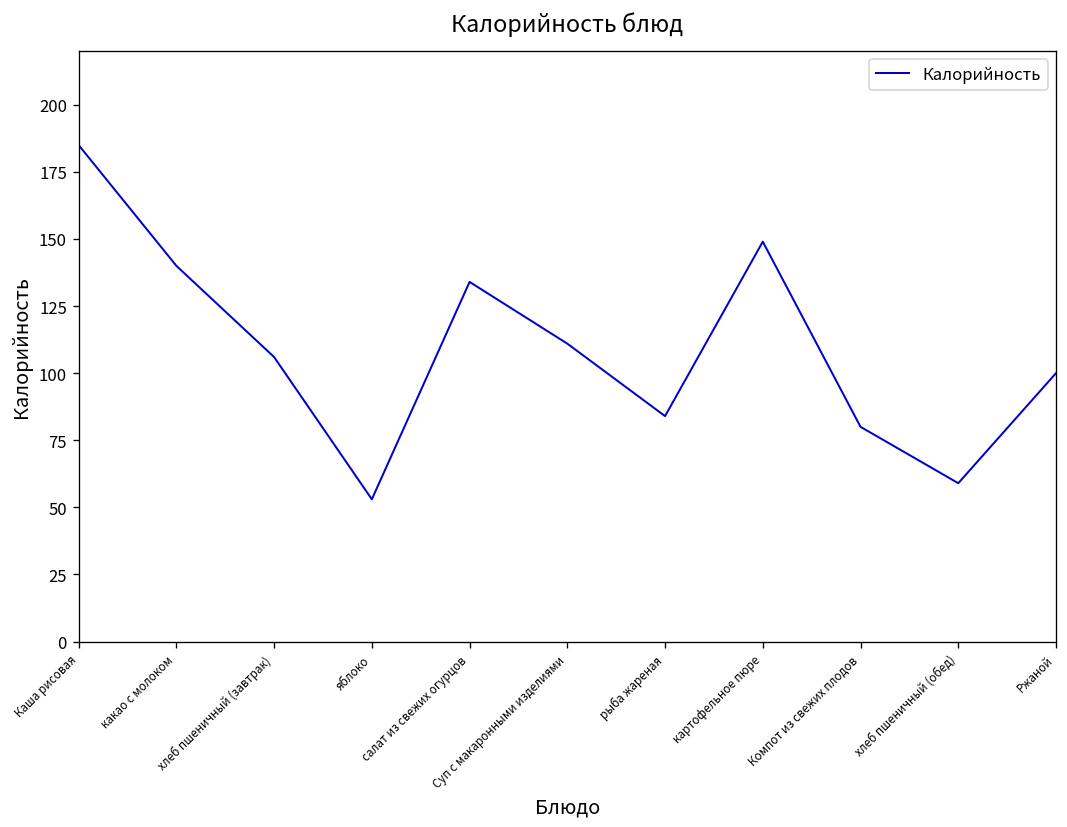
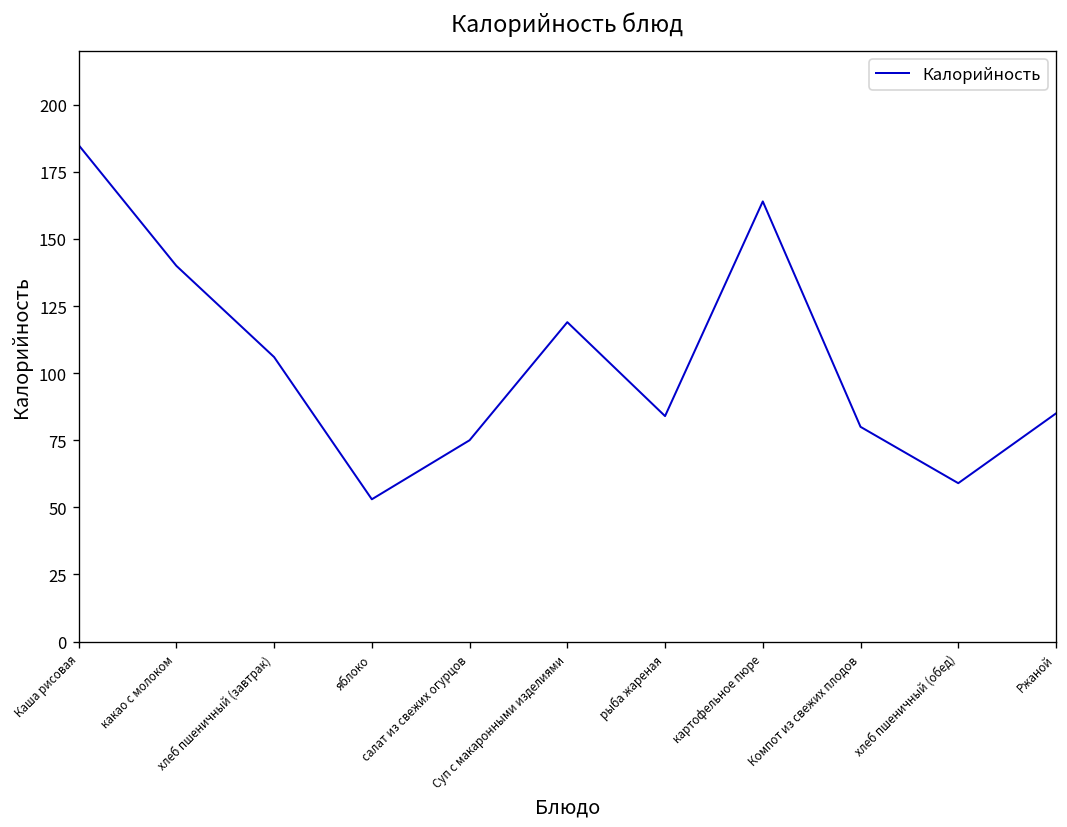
салат из свежих огурцов: 134 -> 75
Суп с макаронными изделиями: 111 -> 119
картофельное пюре: 149 -> 164
Ржаной: 100 -> 85
